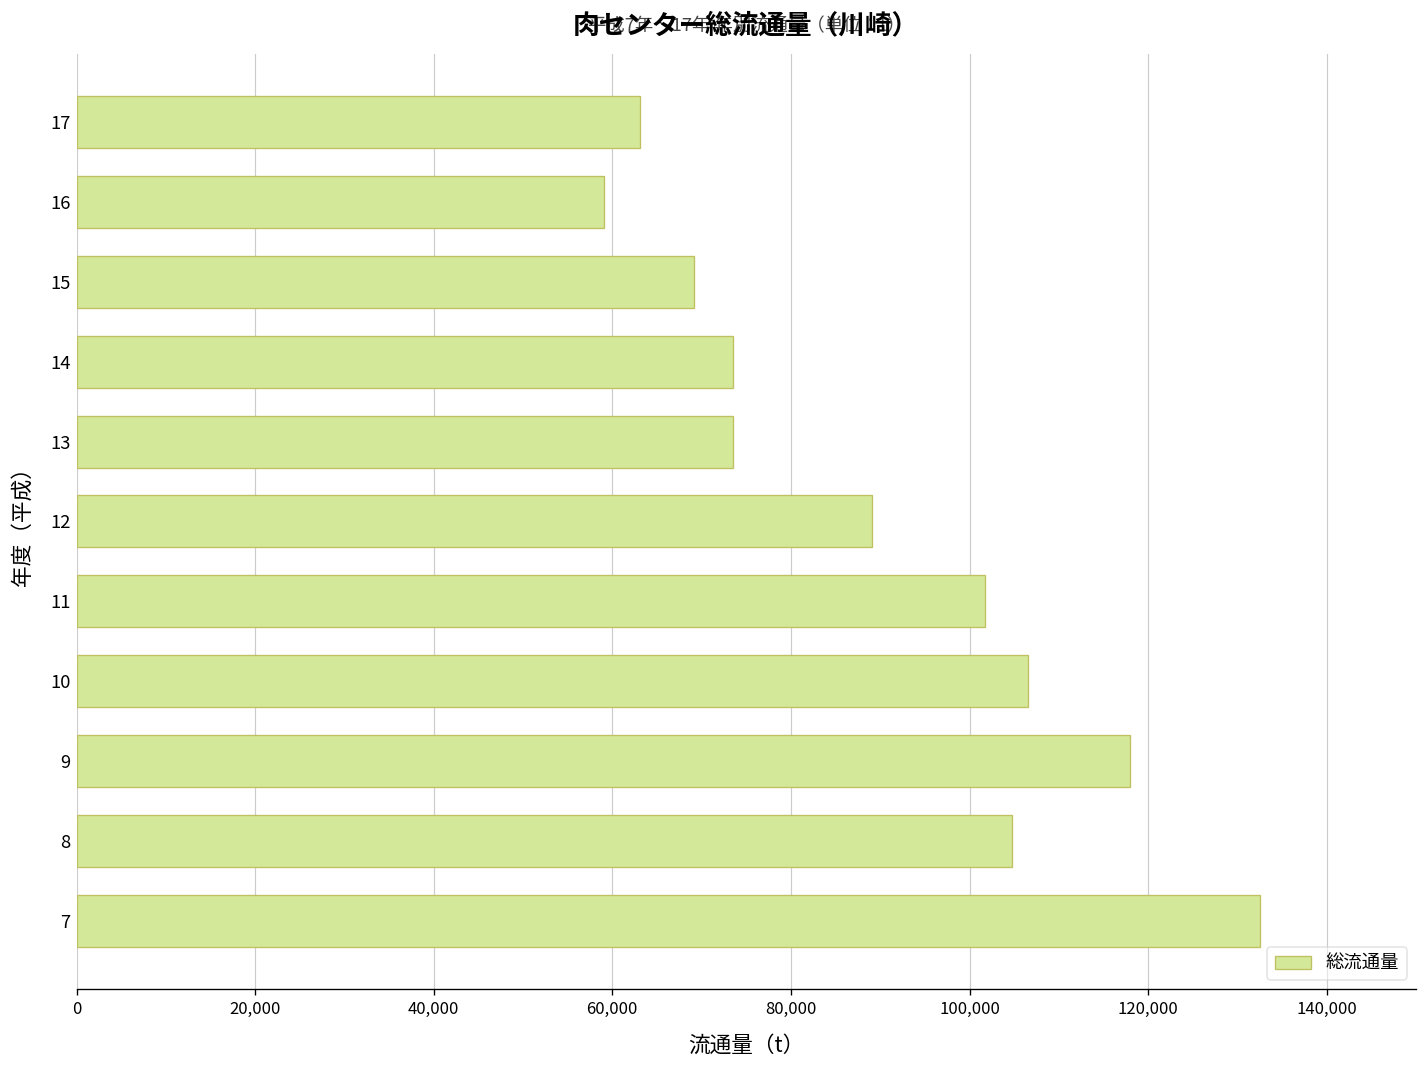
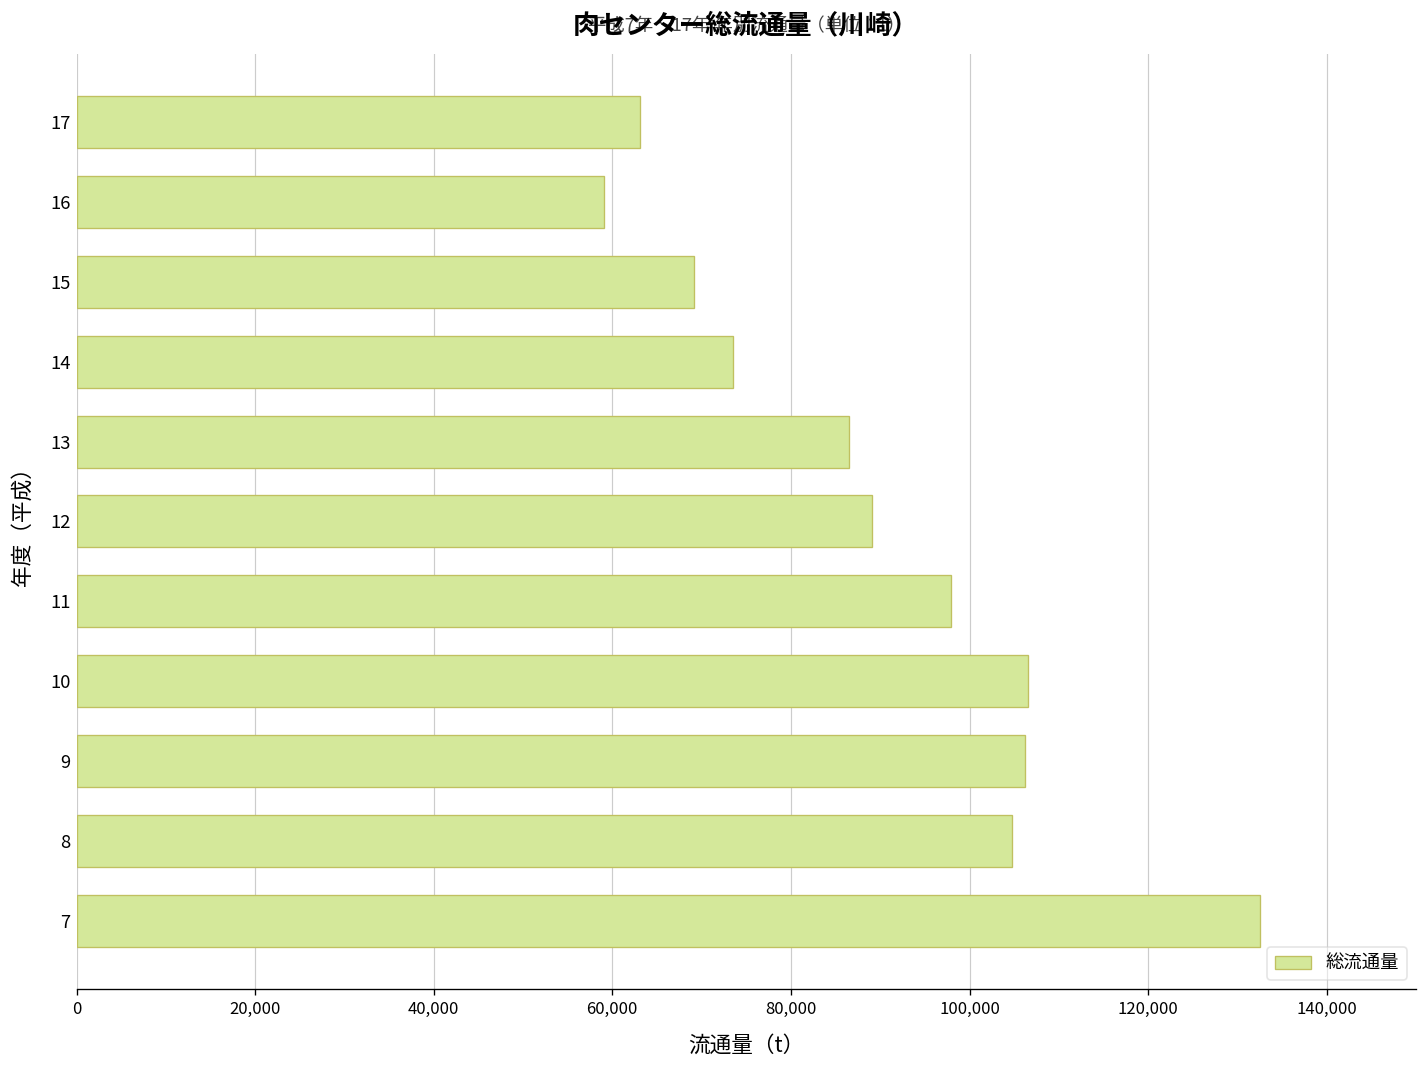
13: 73,000 -> 87,000
11: 102,000 -> 98,000
9: 118,000 -> 106,000
